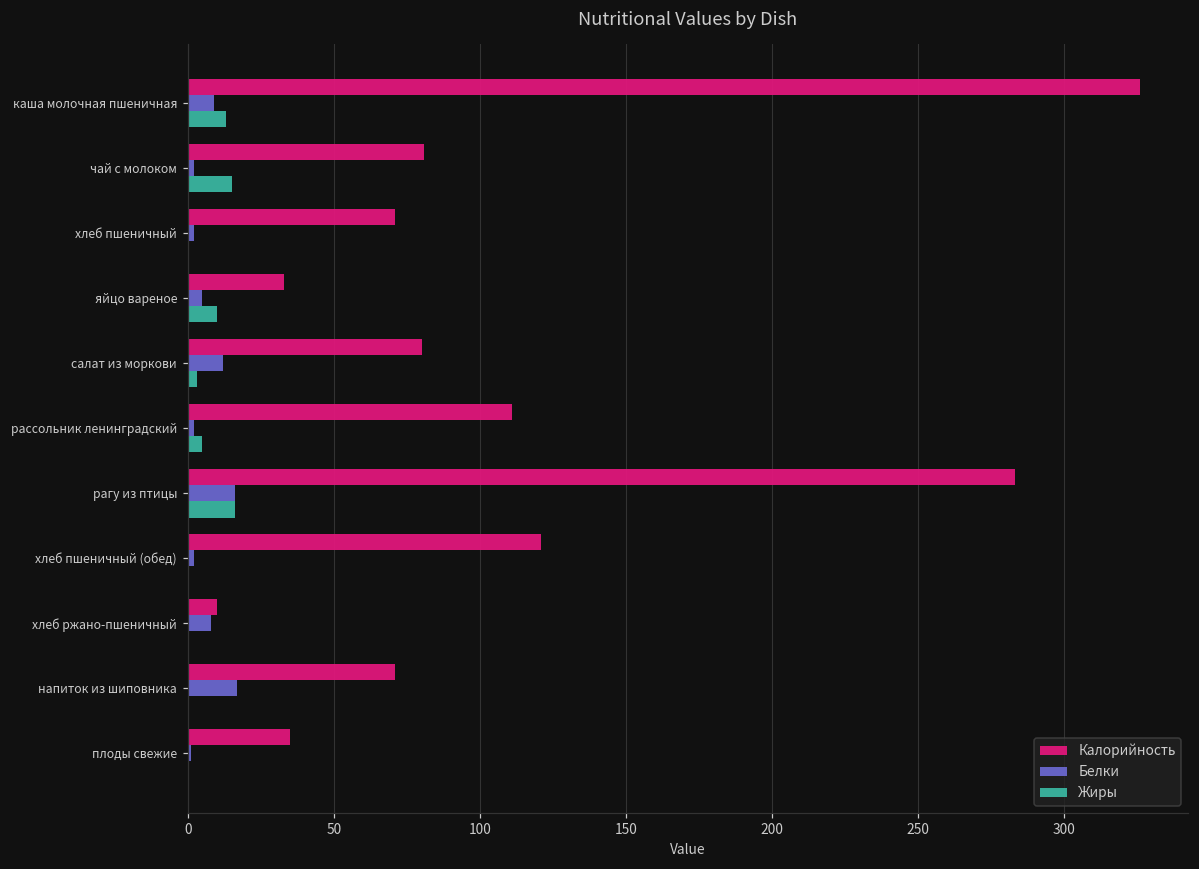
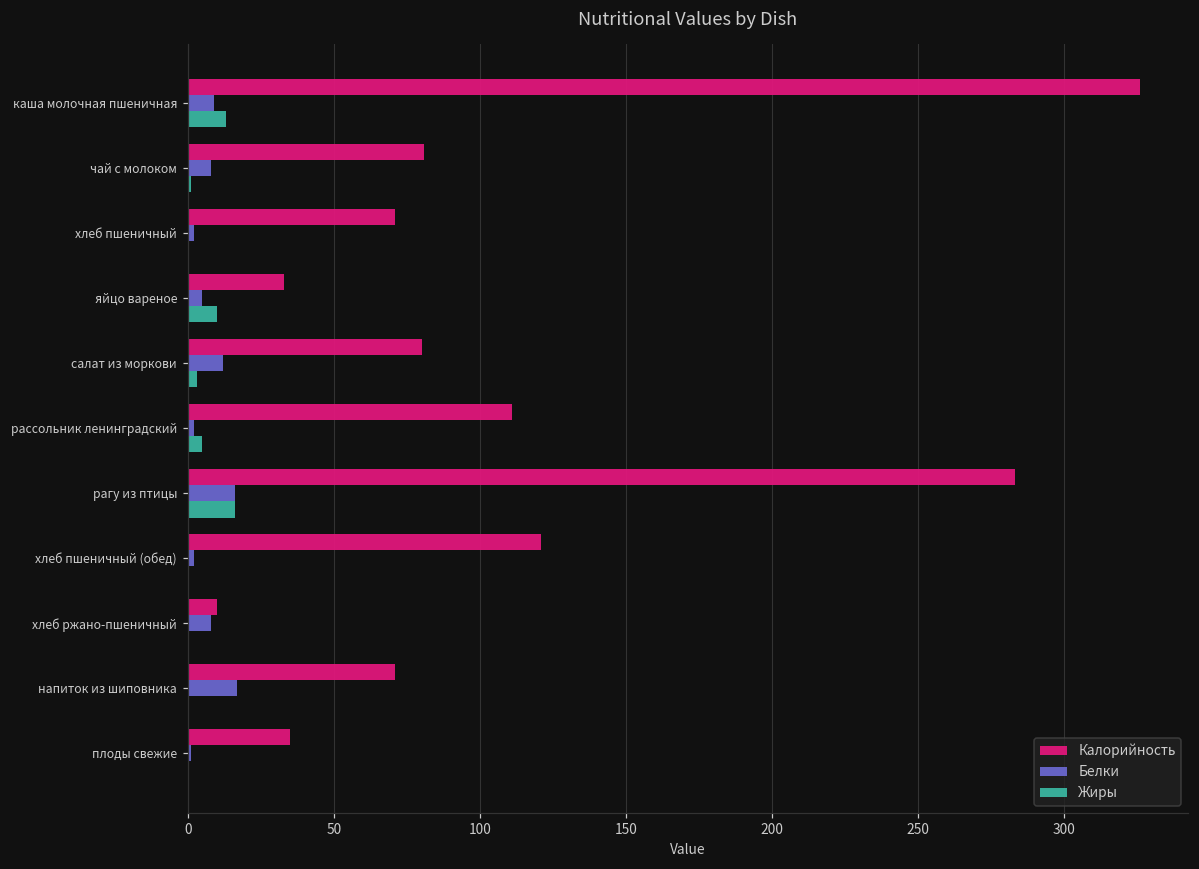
Белки, чай с молоком: 2 -> 8
Жиры, чай с молоком: 15 -> 1
